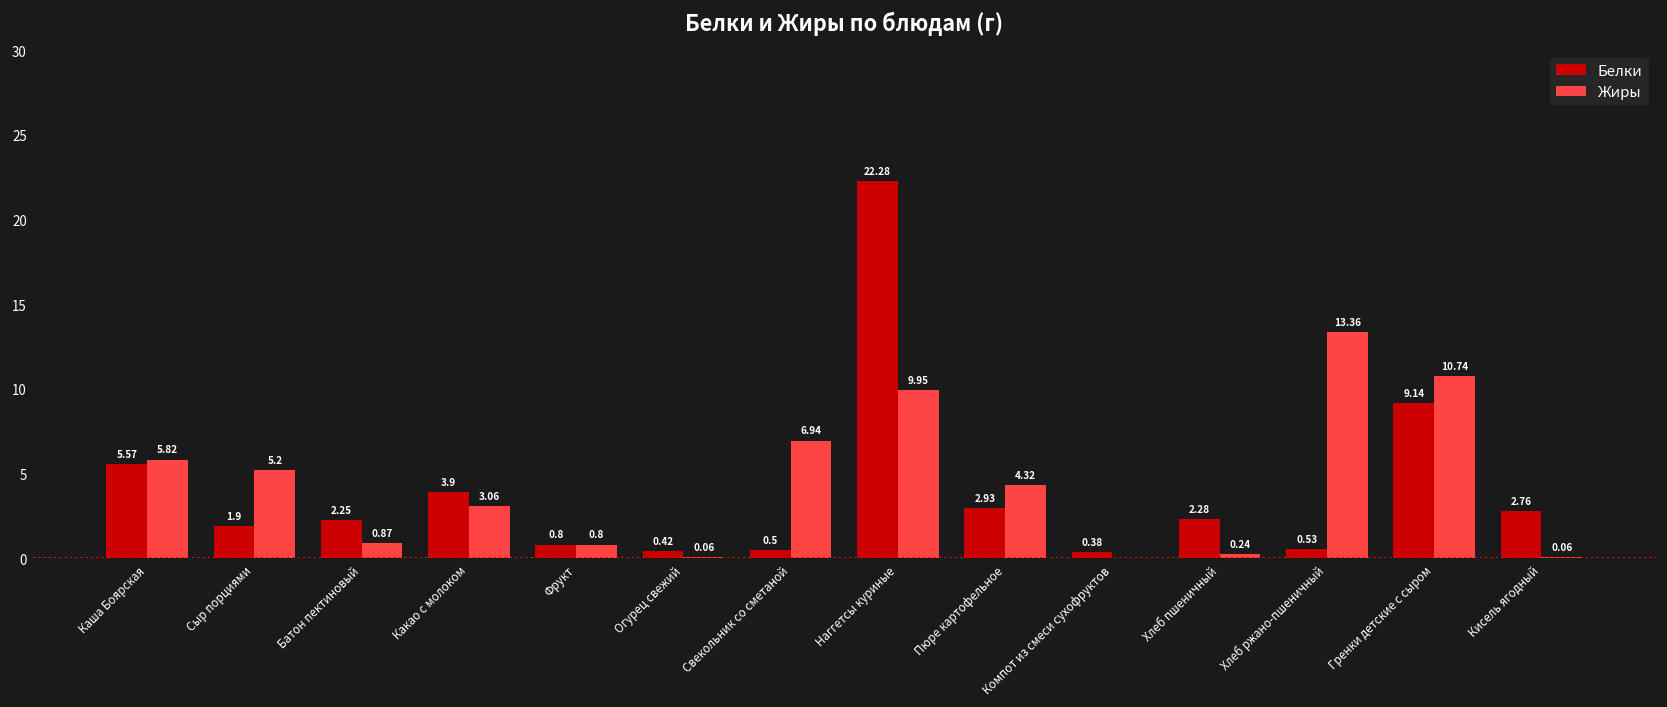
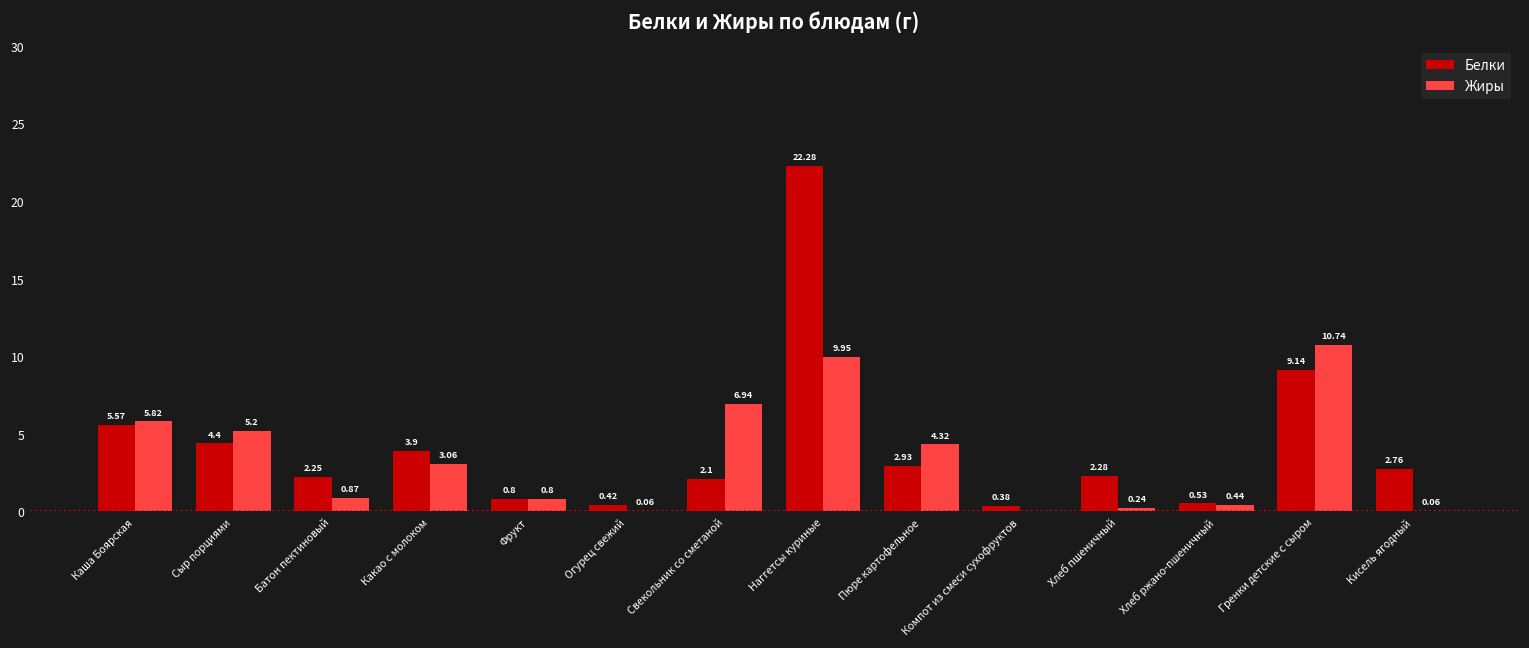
Белки, Сыр порциями: 1.9 -> 4.4
Белки, Свекольник со сметаной: 0.5 -> 2.1
Жиры, Хлеб ржано-пшеничный: 13.36 -> 0.44
